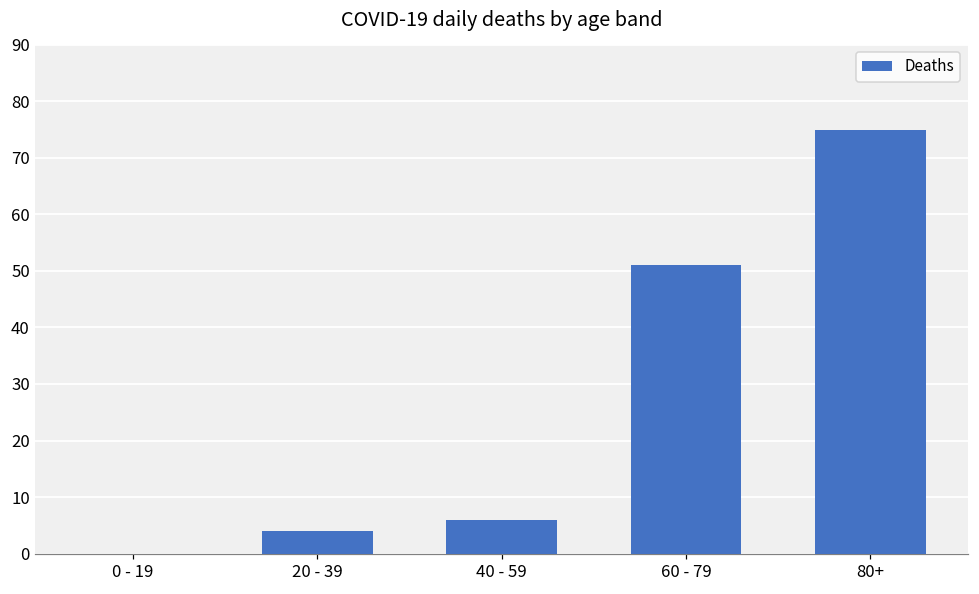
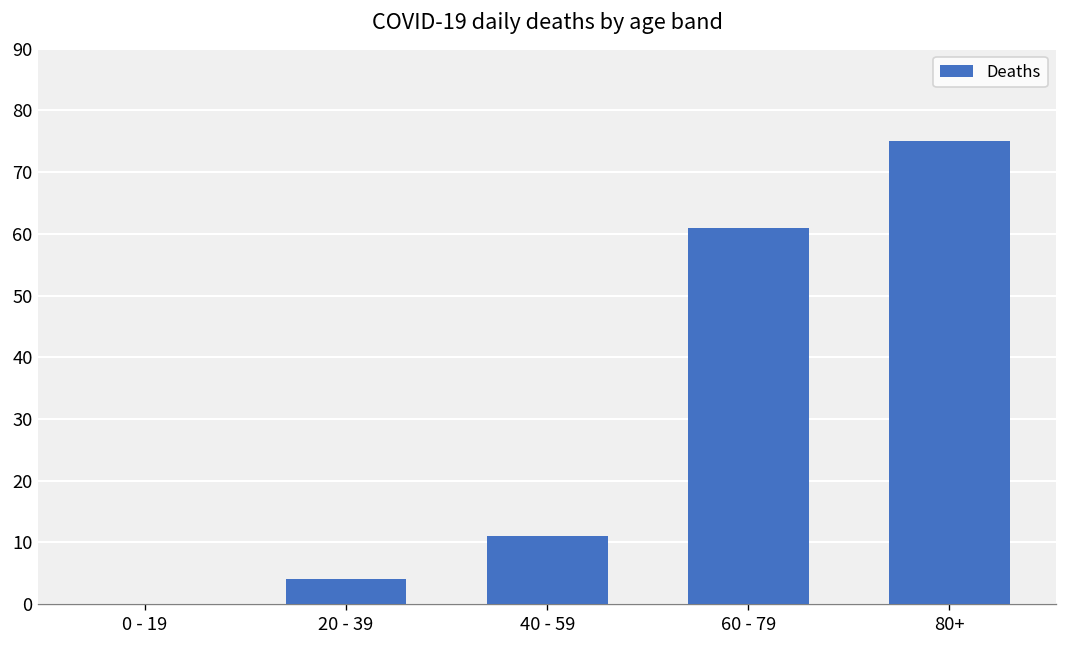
40 - 59: 6 -> 11
60 - 79: 51 -> 61
